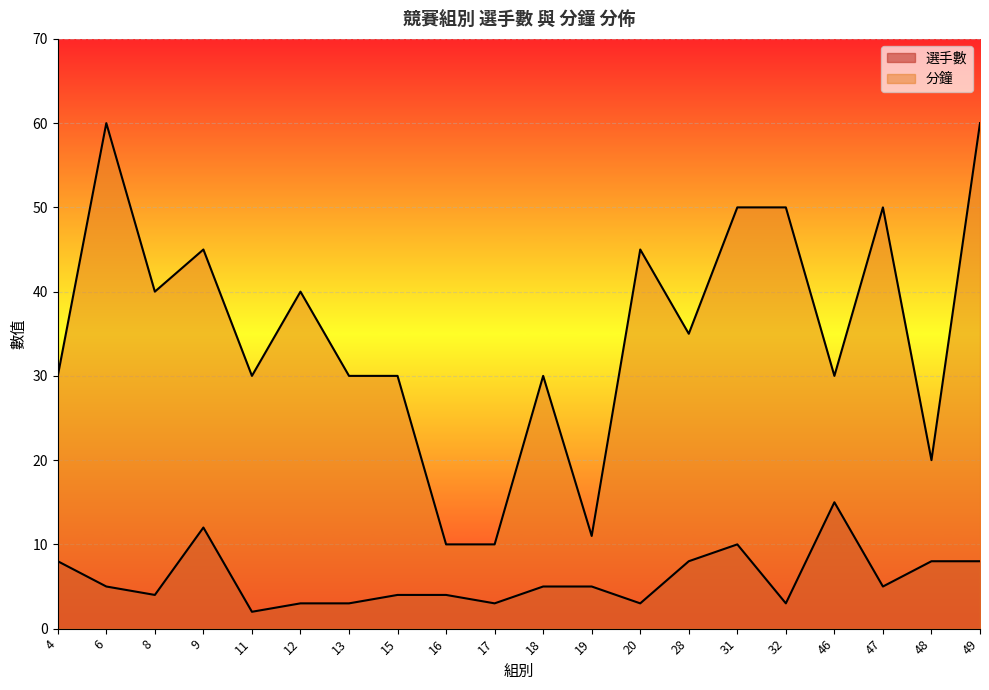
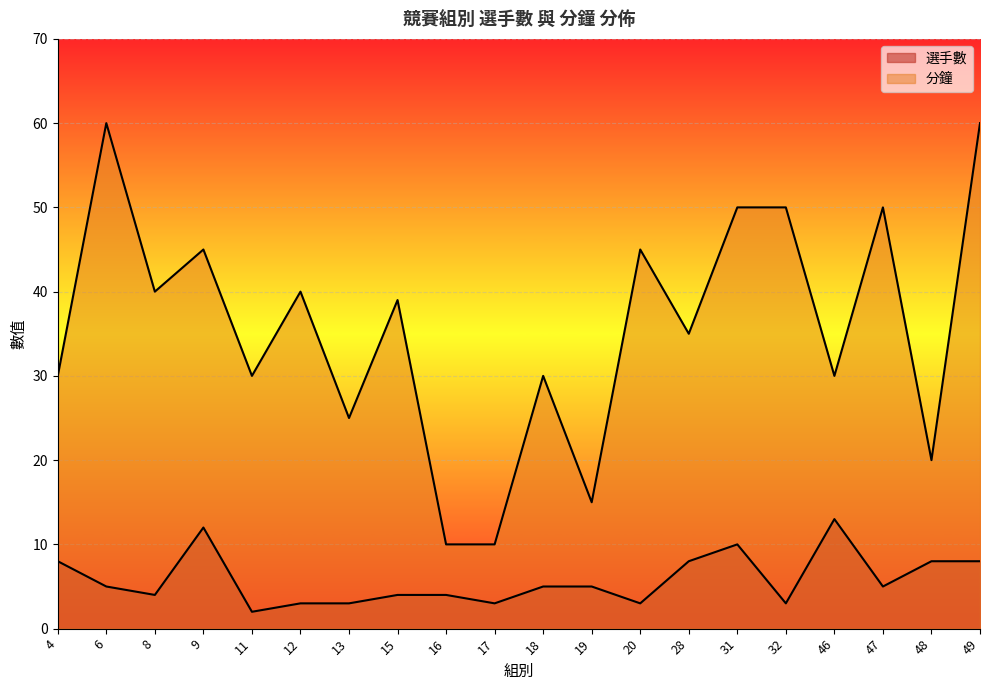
分鐘, 13: 30 -> 25
分鐘, 15: 30 -> 39
分鐘, 19: 11 -> 15
選手數, 46: 15 -> 13
